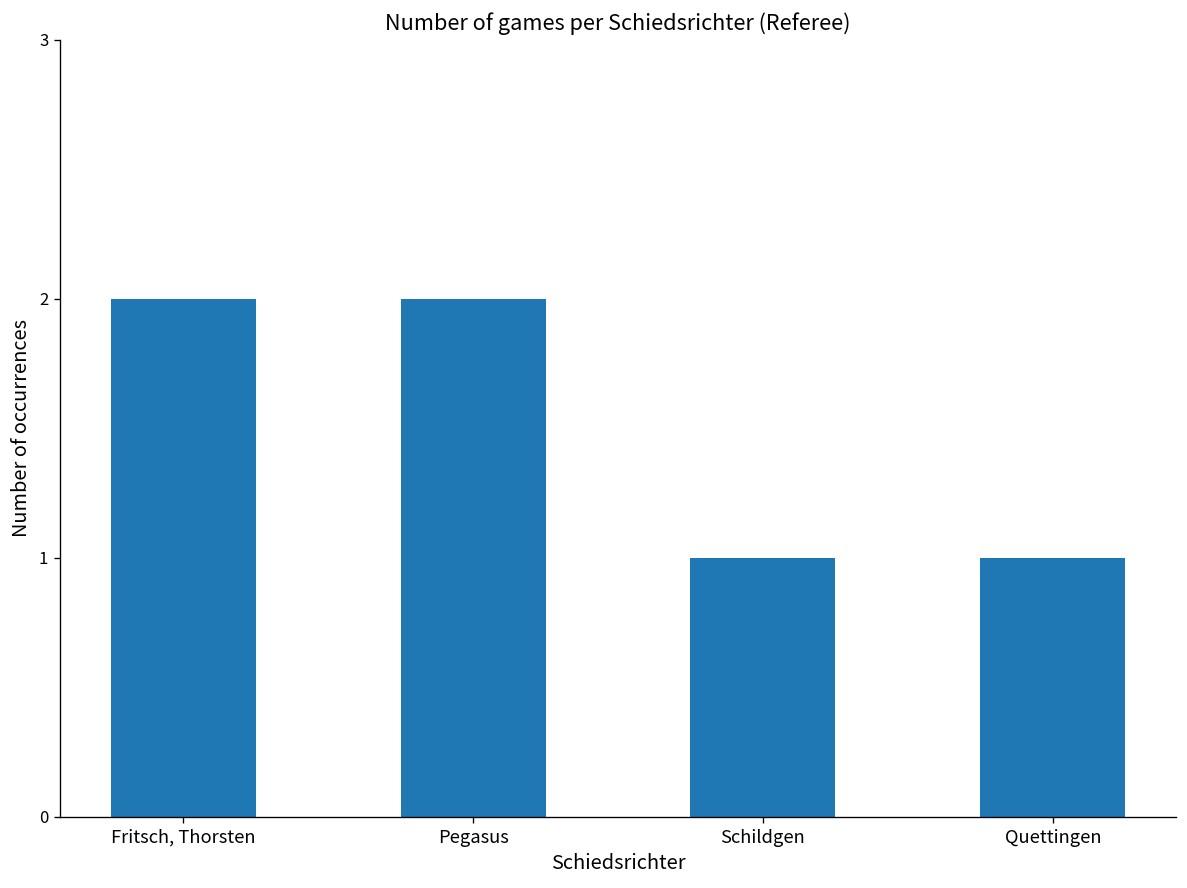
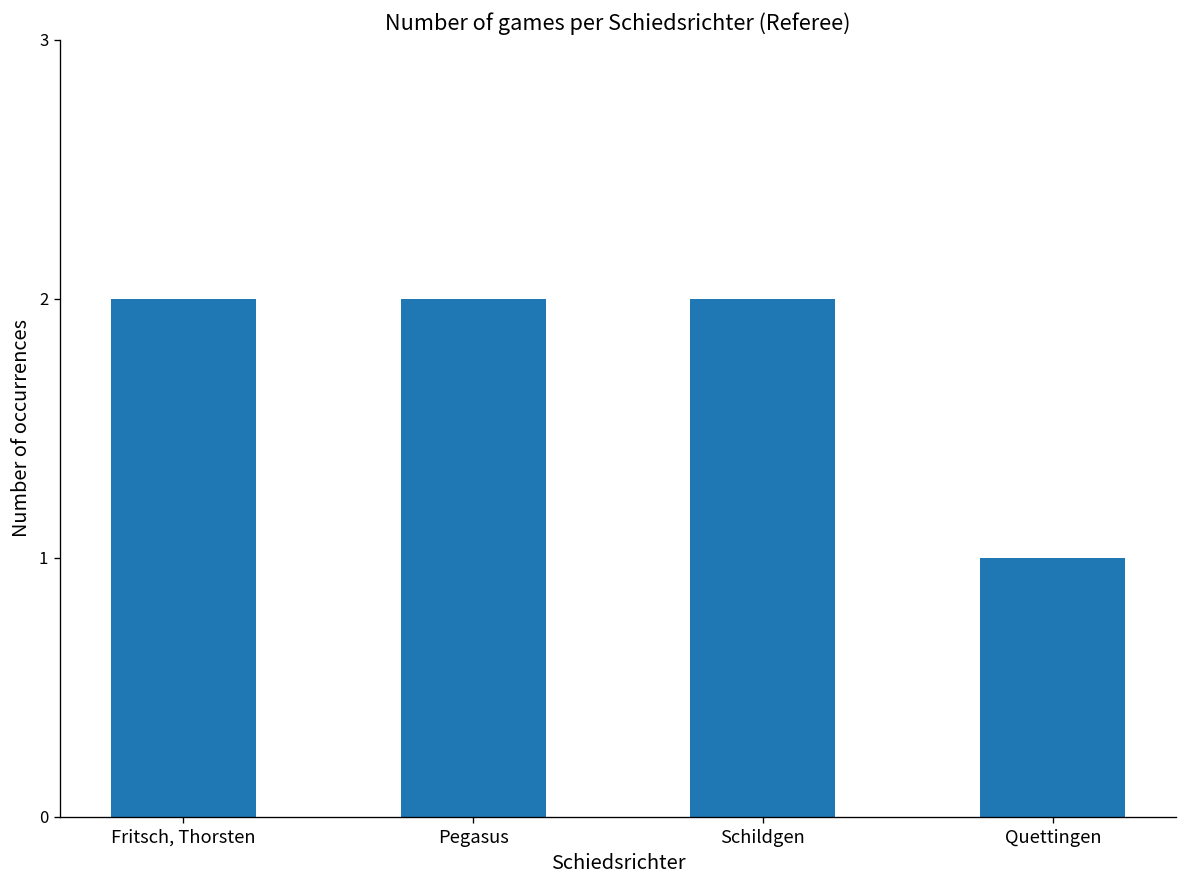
Schildgen: 1 -> 2
